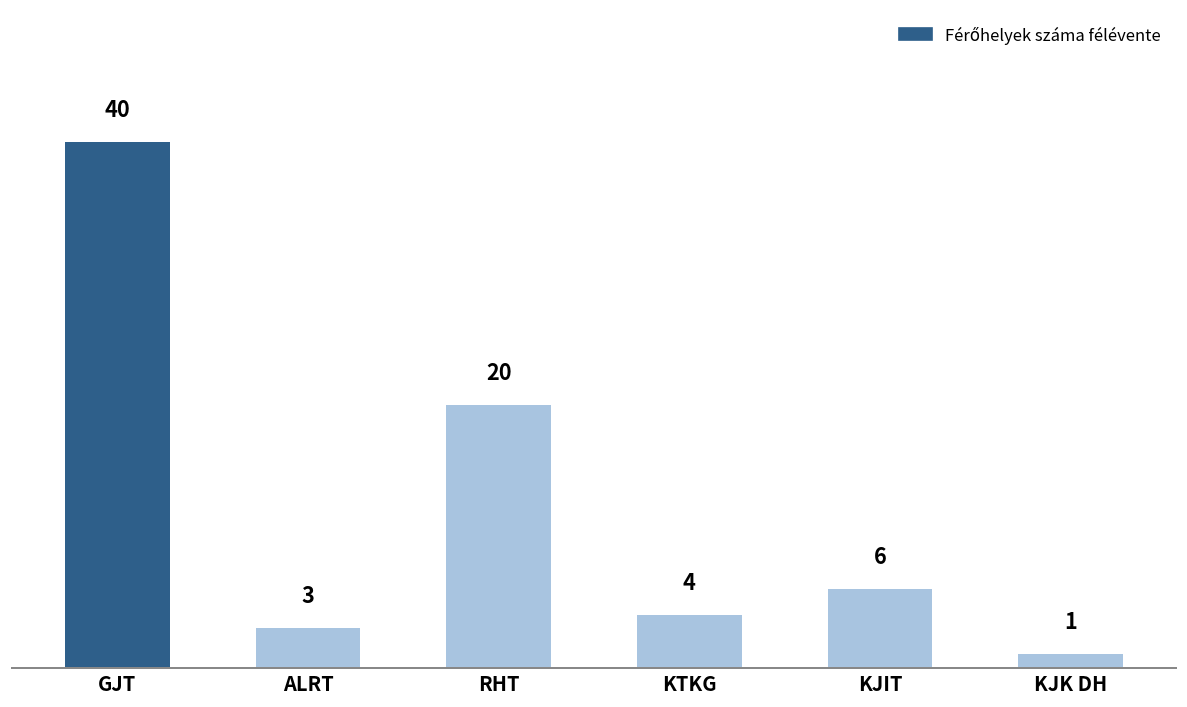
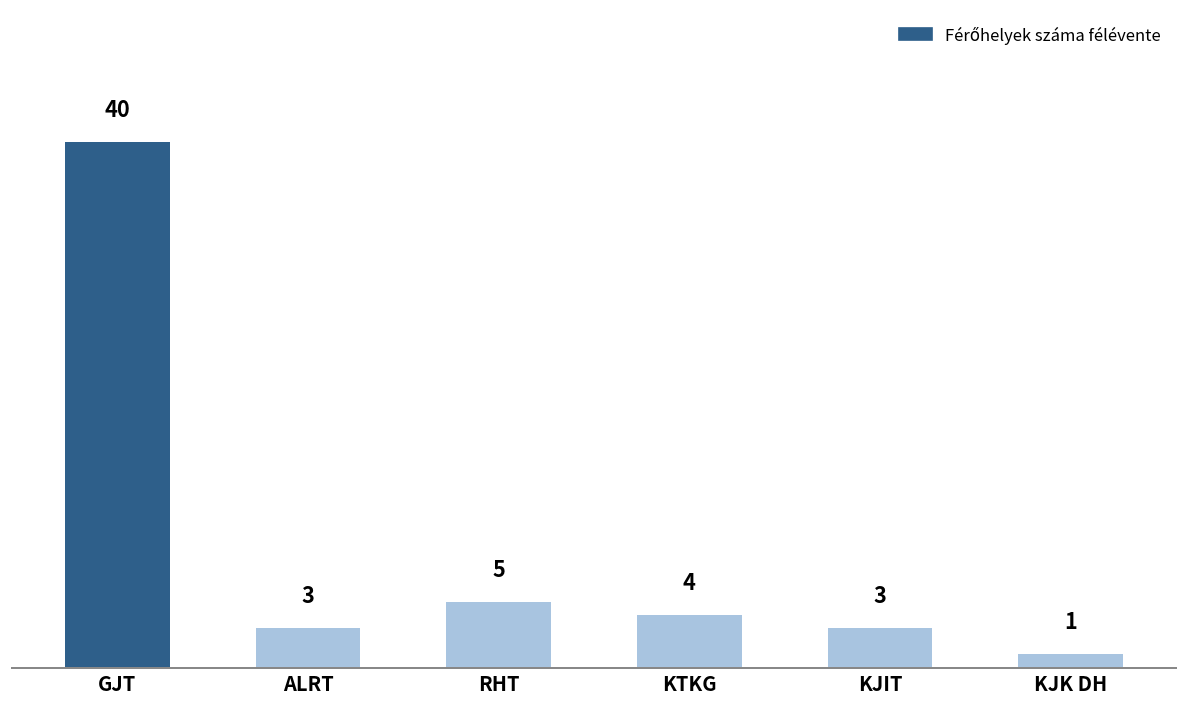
RHT: 20 -> 5
KJIT: 6 -> 3
